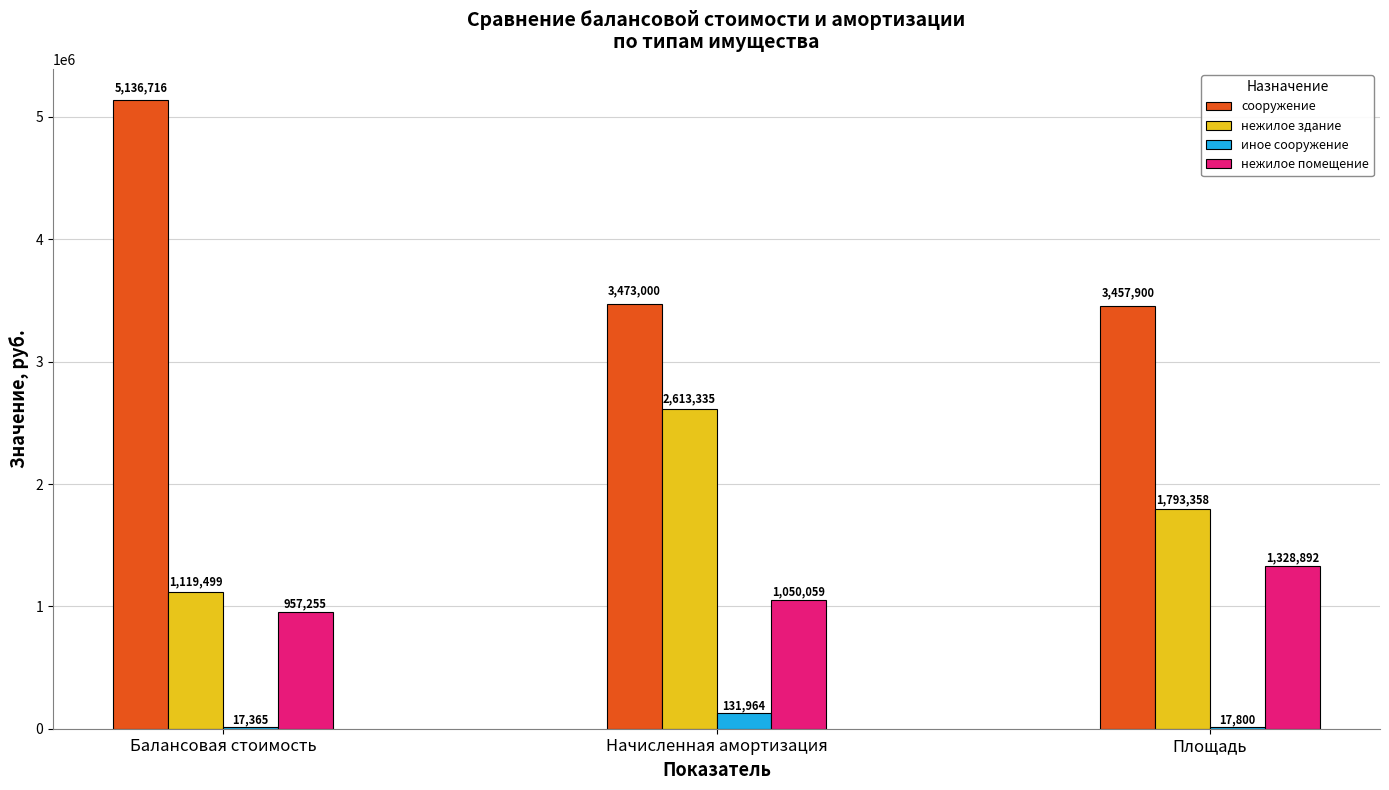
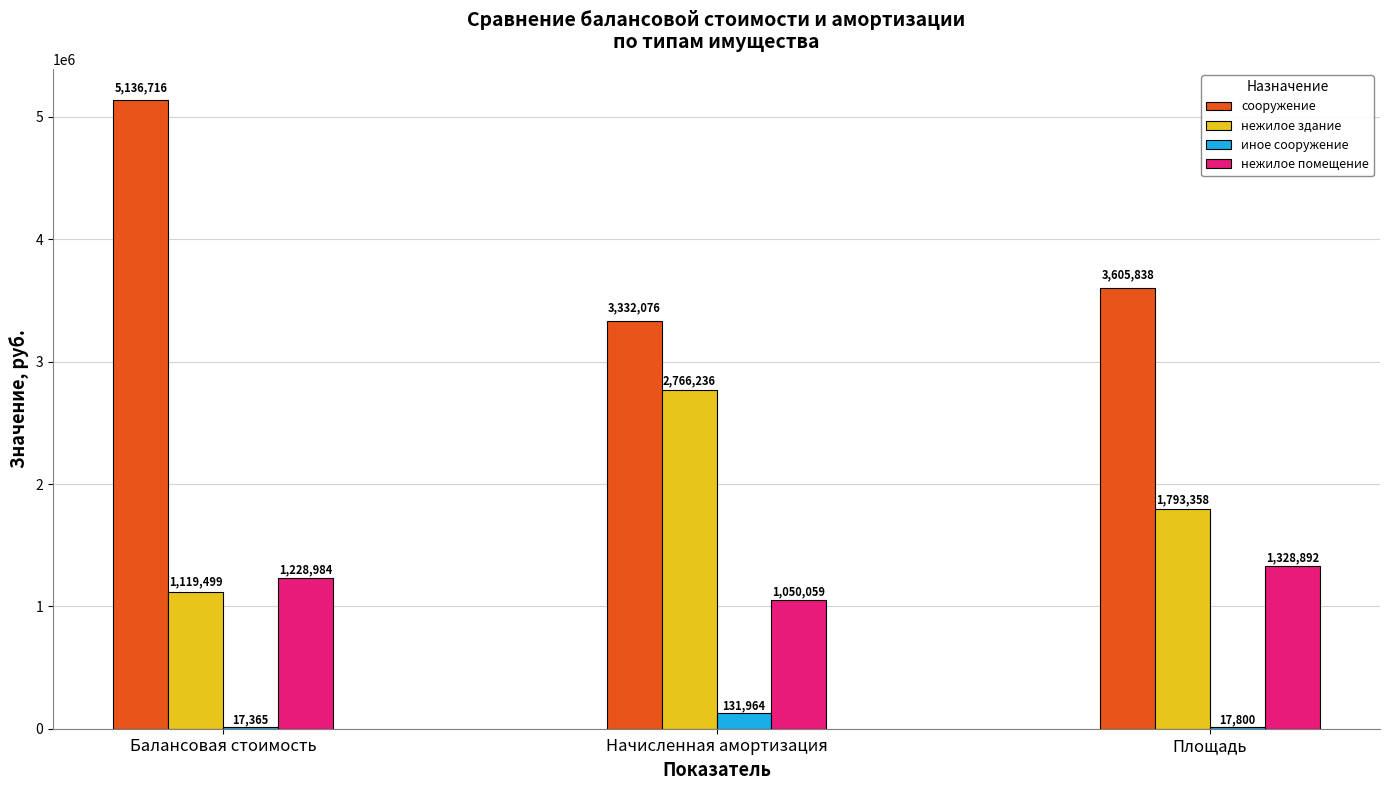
нежилое помещение, Балансовая стоимость: 957,255 -> 1,228,984
сооружение, Начисленная амортизация: 3,473,000 -> 3,332,076
нежилое здание, Начисленная амортизация: 2,613,335 -> 2,766,236
сооружение, Площадь: 3,457,900 -> 3,605,838
